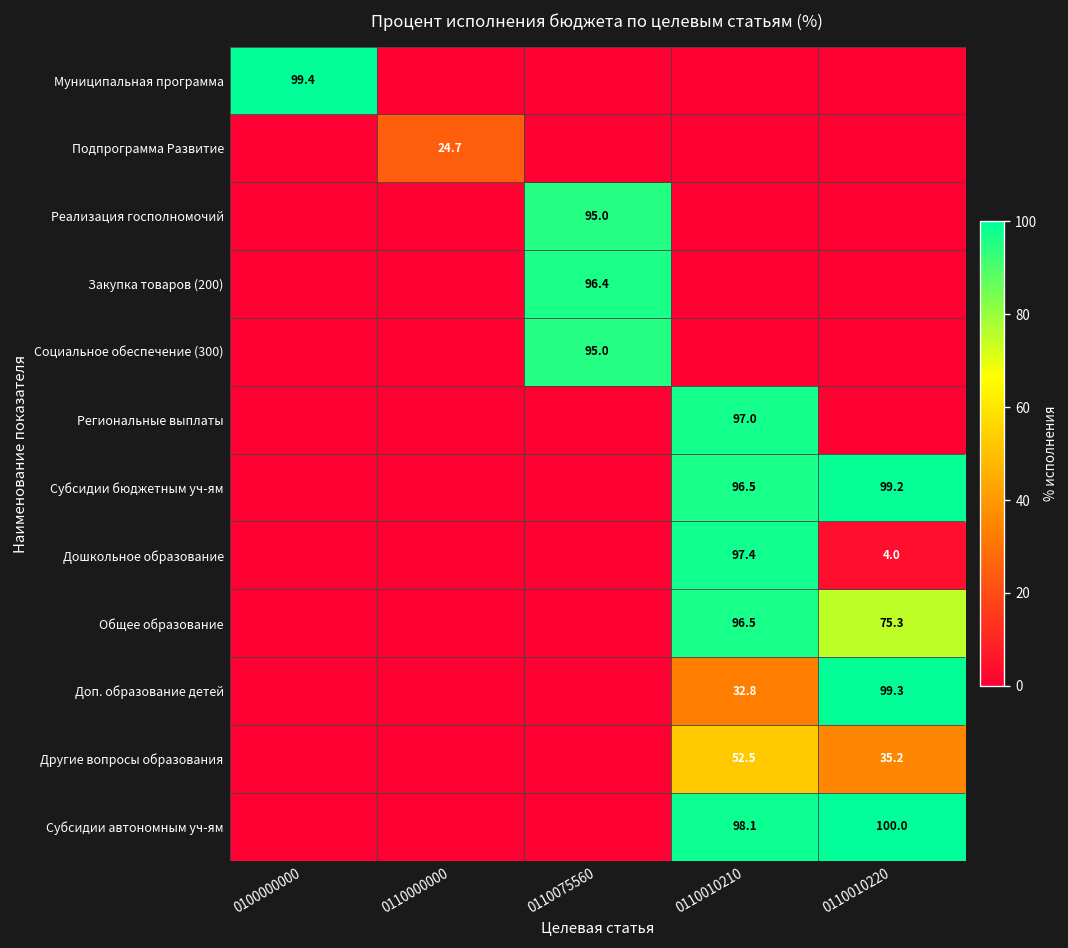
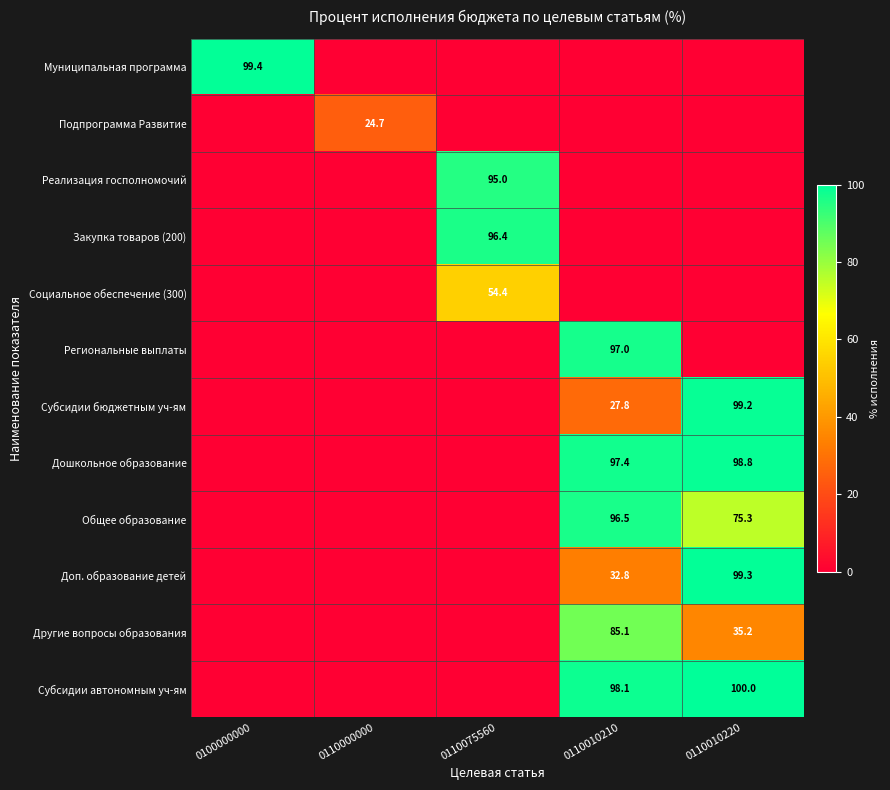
Социальное обеспечение (300), 0110075560: 95.0 -> 54.4
Субсидии бюджетным уч-ям, 0110010210: 96.5 -> 27.8
Дошкольное образование, 0110010220: 4.0 -> 98.8
Другие вопросы образования, 0110010210: 52.5 -> 85.1
